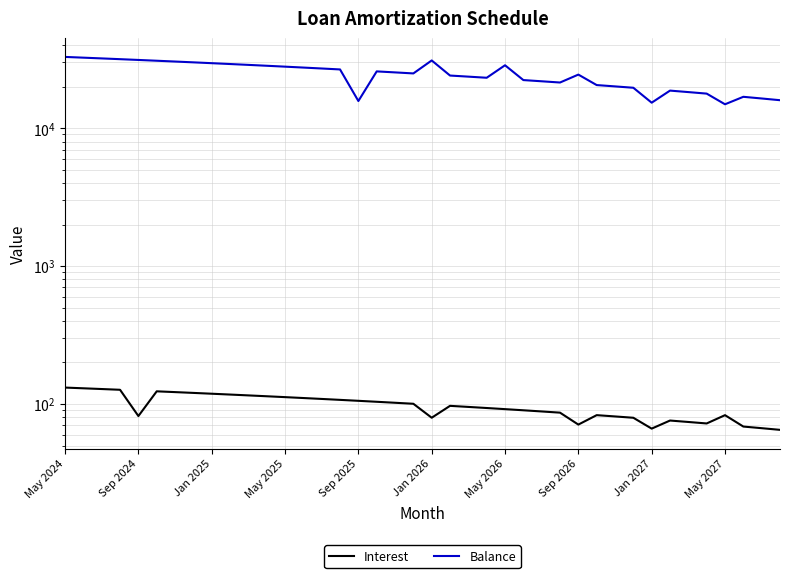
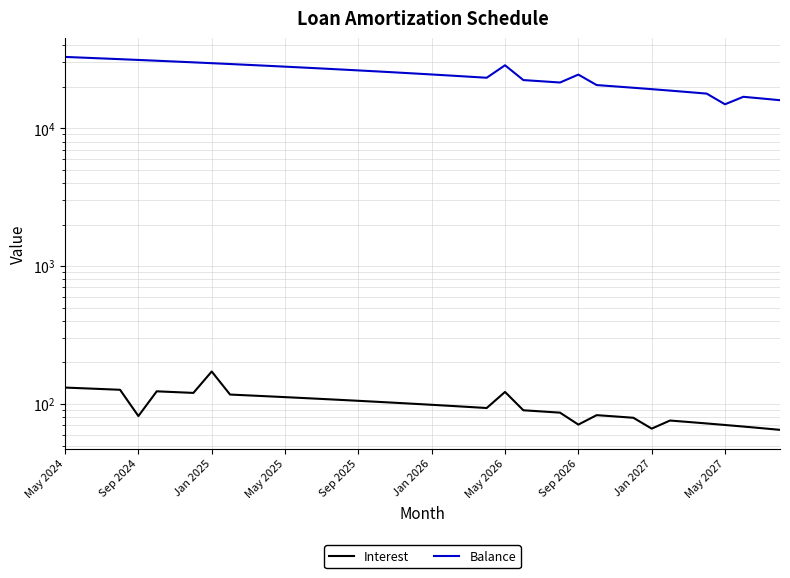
Interest, Jan 2025: 120 -> 170
Balance, Sep 2025: 16000 -> 26000
Interest, Jan 2026: 80 -> 100
Balance, Jan 2026: 31000 -> 24000
Interest, May 2026: 90 -> 120
Balance, Jan 2027: 15000 -> 19000
Interest, May 2027: 80 -> 70
